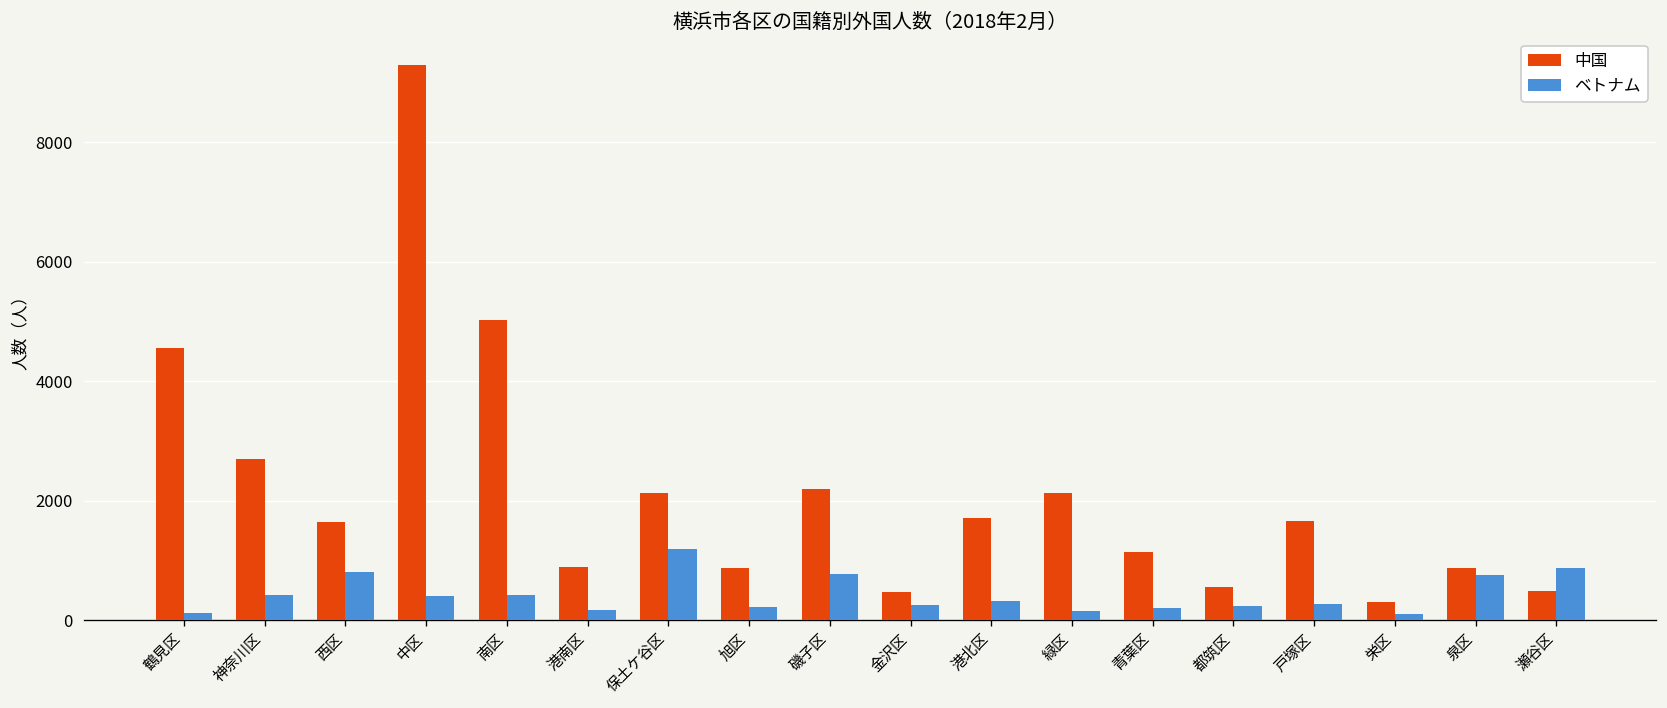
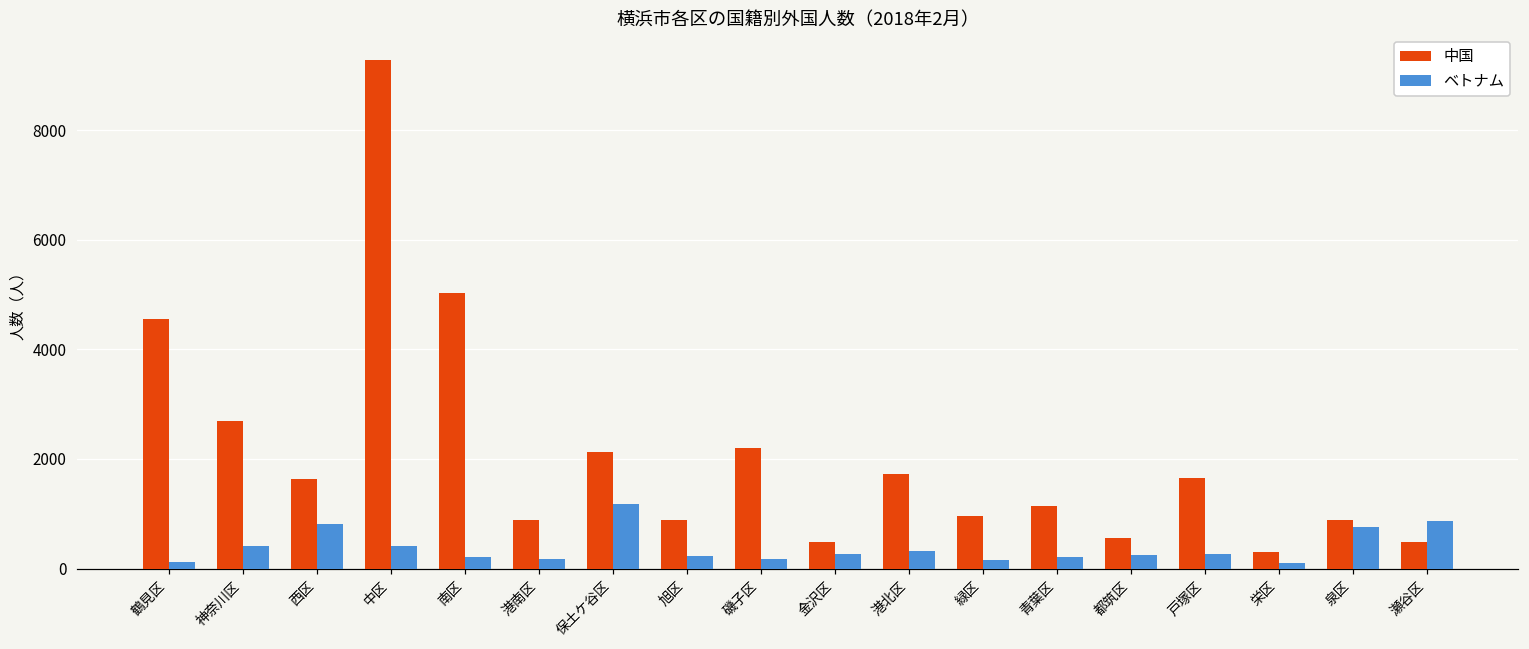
ベトナム, 南区: 400 -> 200
ベトナム, 磯子区: 800 -> 200
中国, 緑区: 2100 -> 1000
